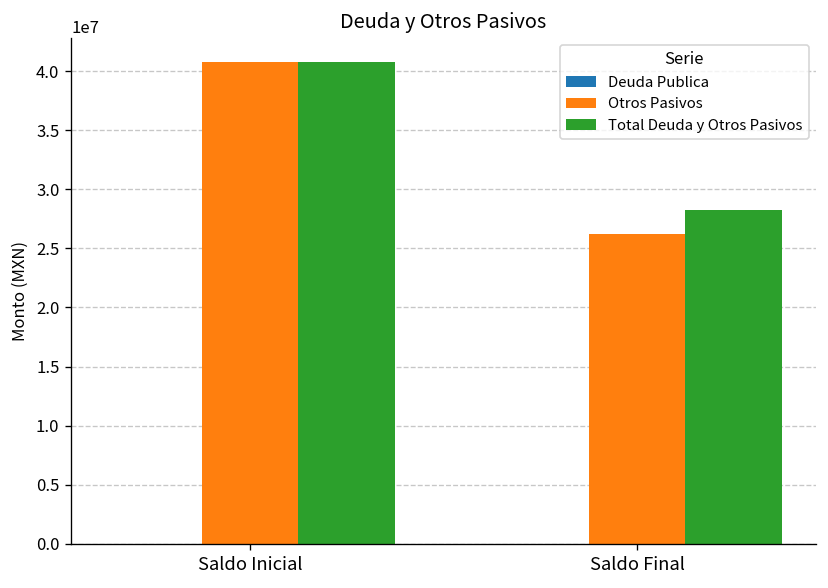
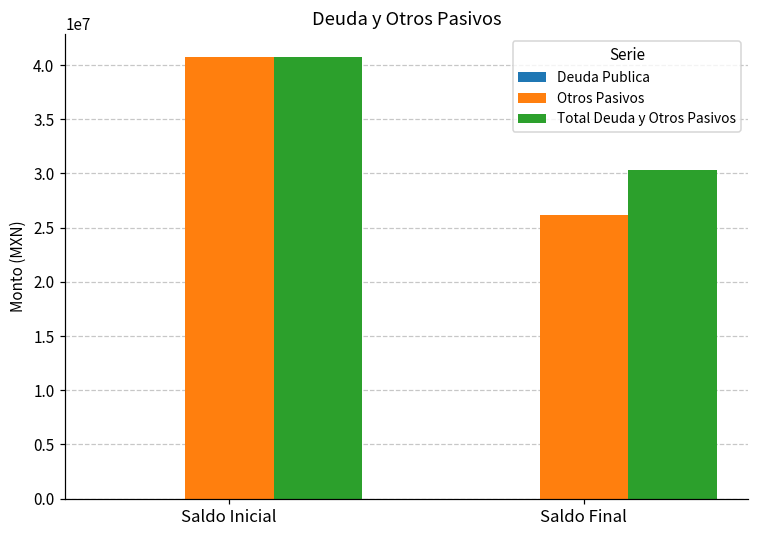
Total Deuda y Otros Pasivos, Saldo Final: 28000000 -> 30000000
